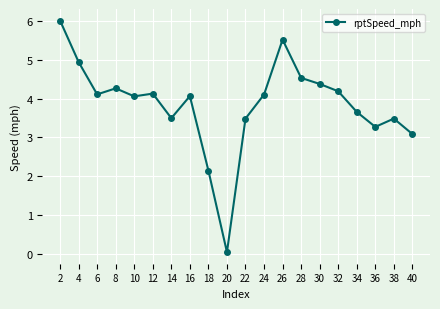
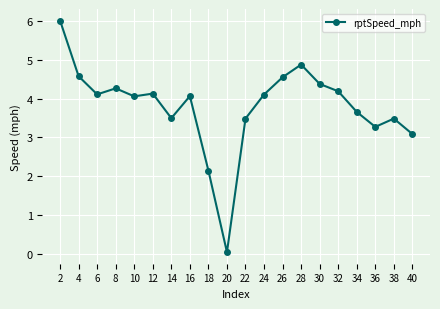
4: 4.9 -> 4.6
26: 5.5 -> 4.6
28: 4.5 -> 4.9
